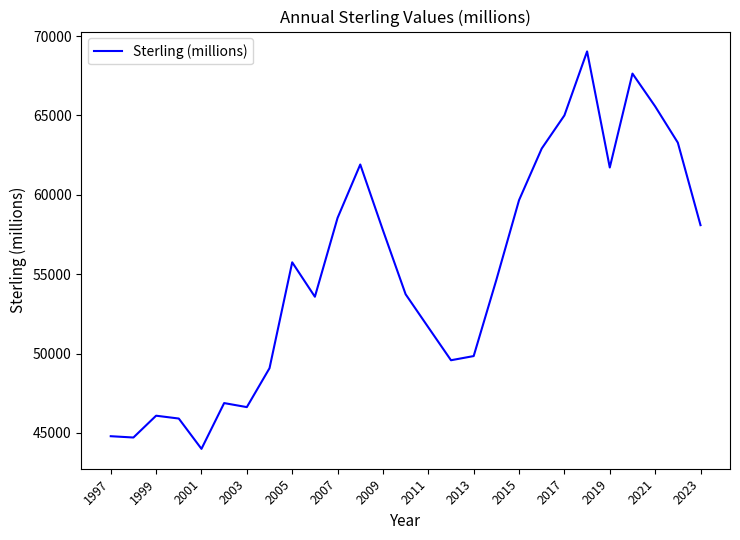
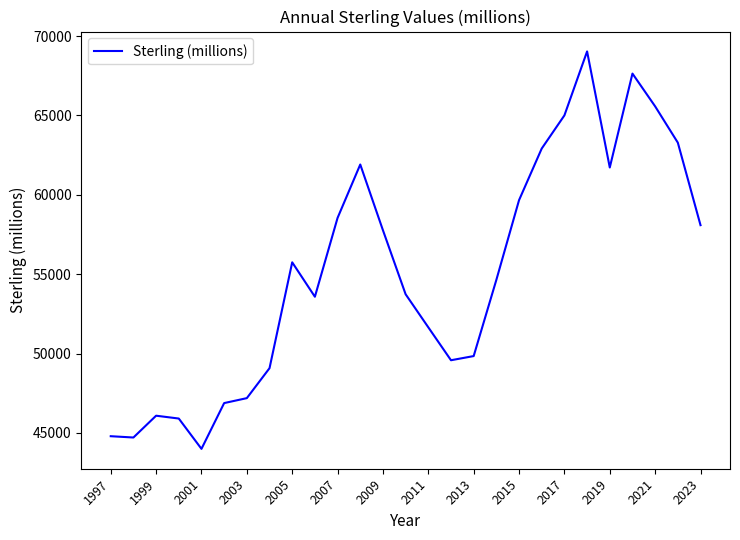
2003: 46600 -> 47200
